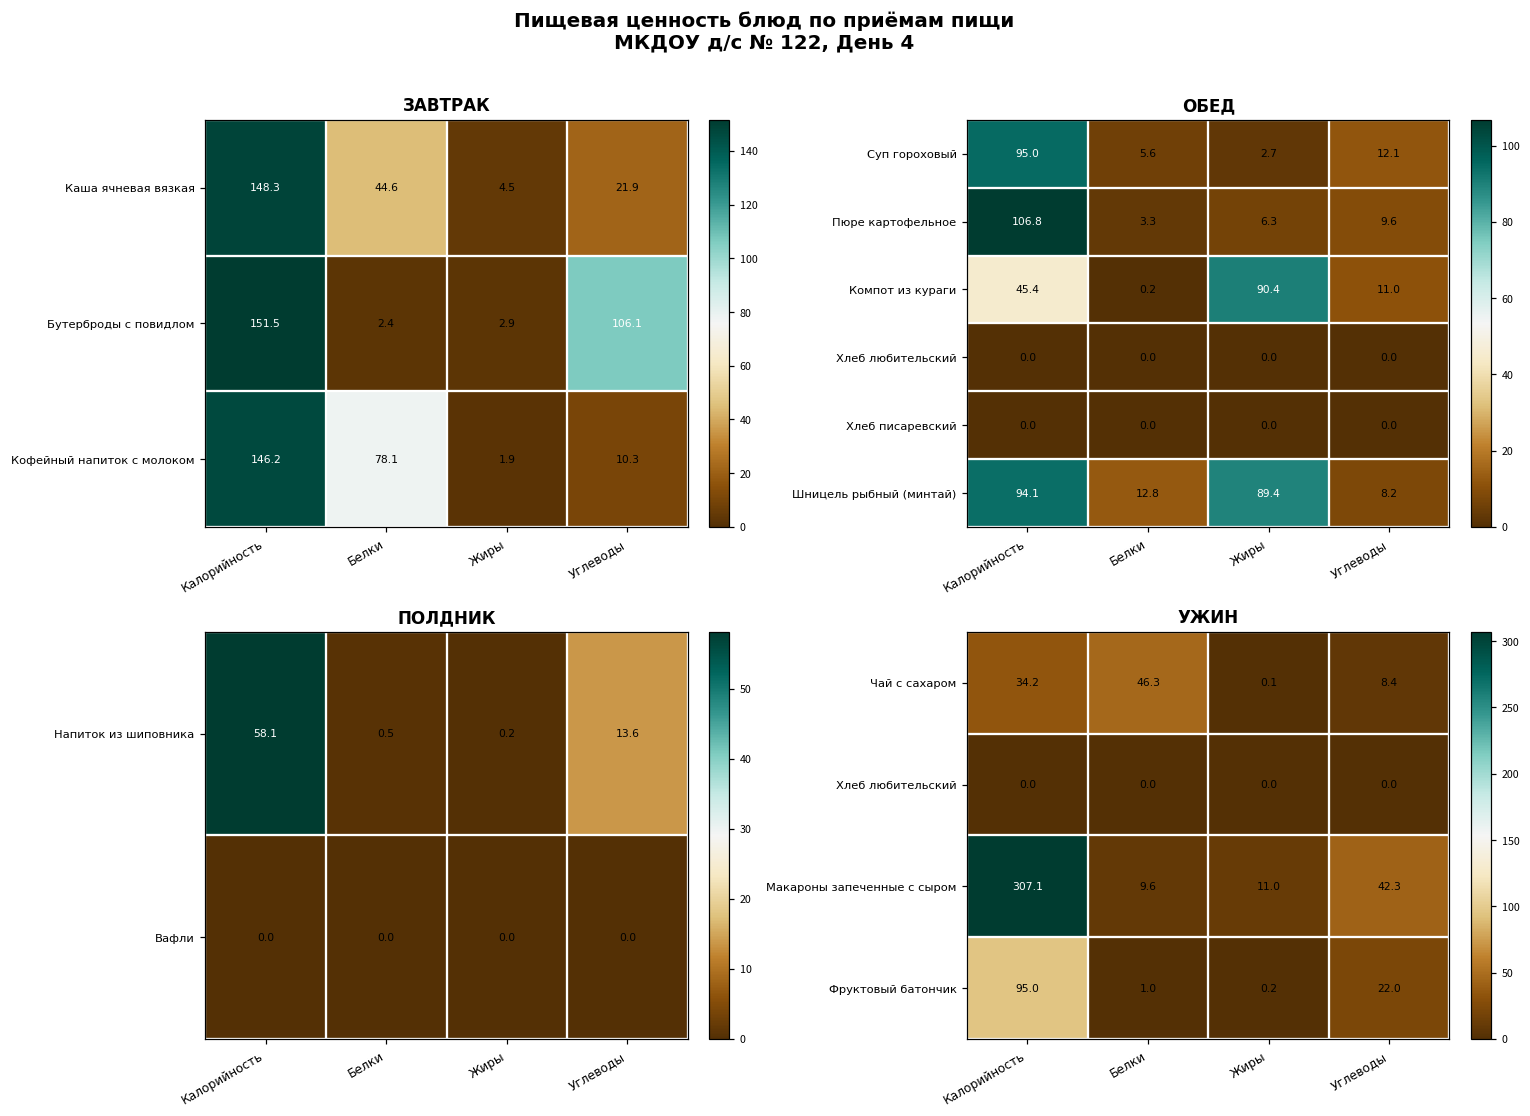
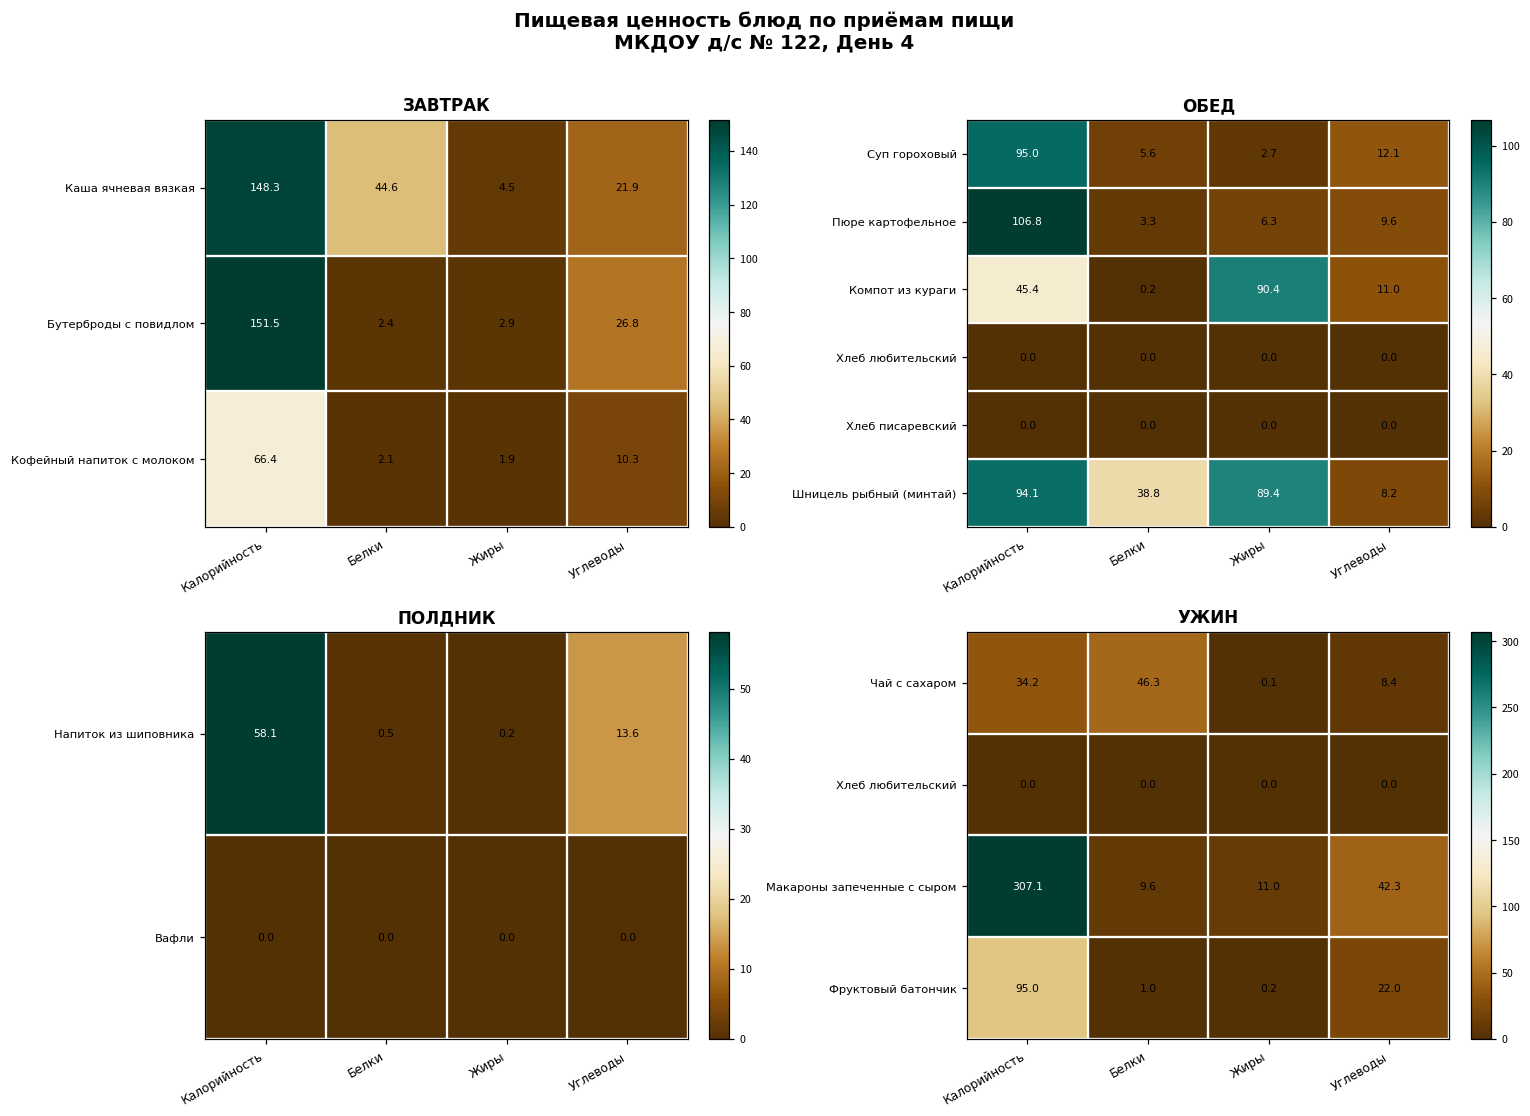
ЗАВТРАК, Бутерброды с повидлом, Углеводы: 106.1 -> 26.8
ЗАВТРАК, Кофейный напиток с молоком, Калорийность: 146.2 -> 66.4
ЗАВТРАК, Кофейный напиток с молоком, Белки: 78.1 -> 2.1
ОБЕД, Шницель рыбный (минтай), Белки: 12.8 -> 38.8
